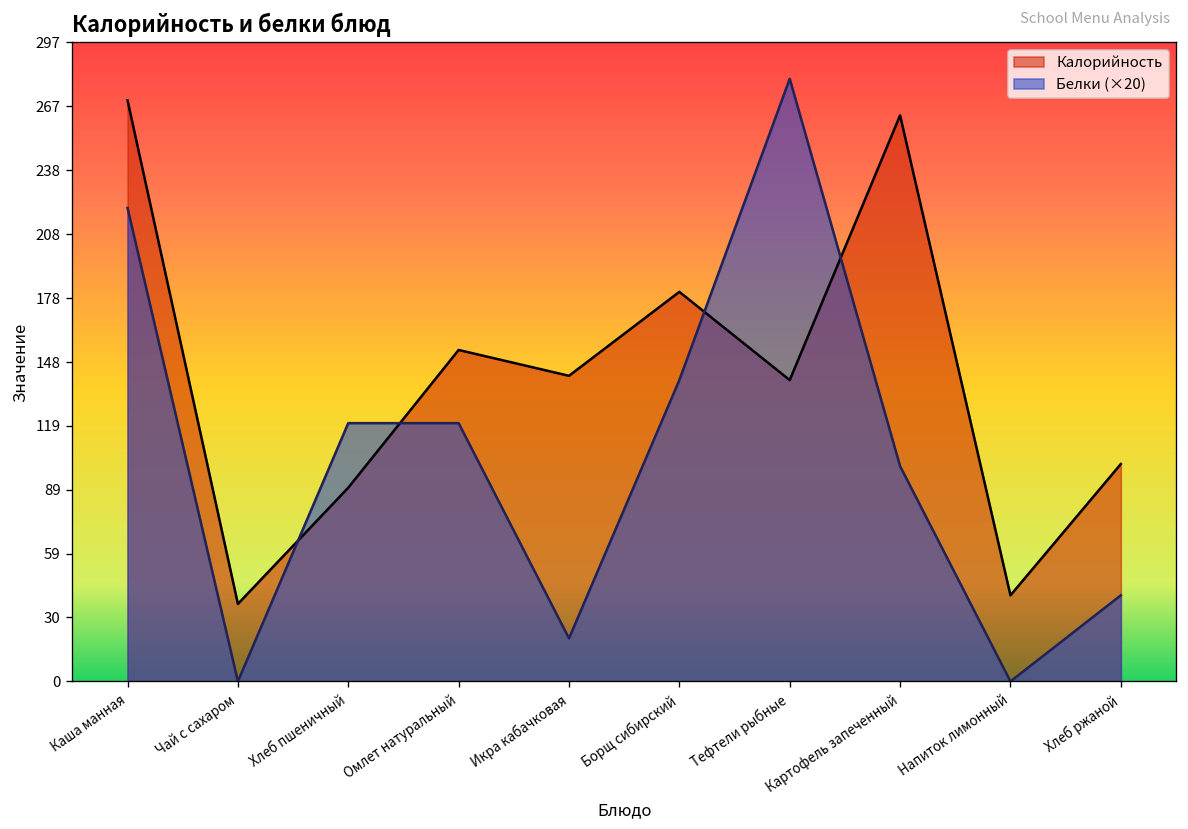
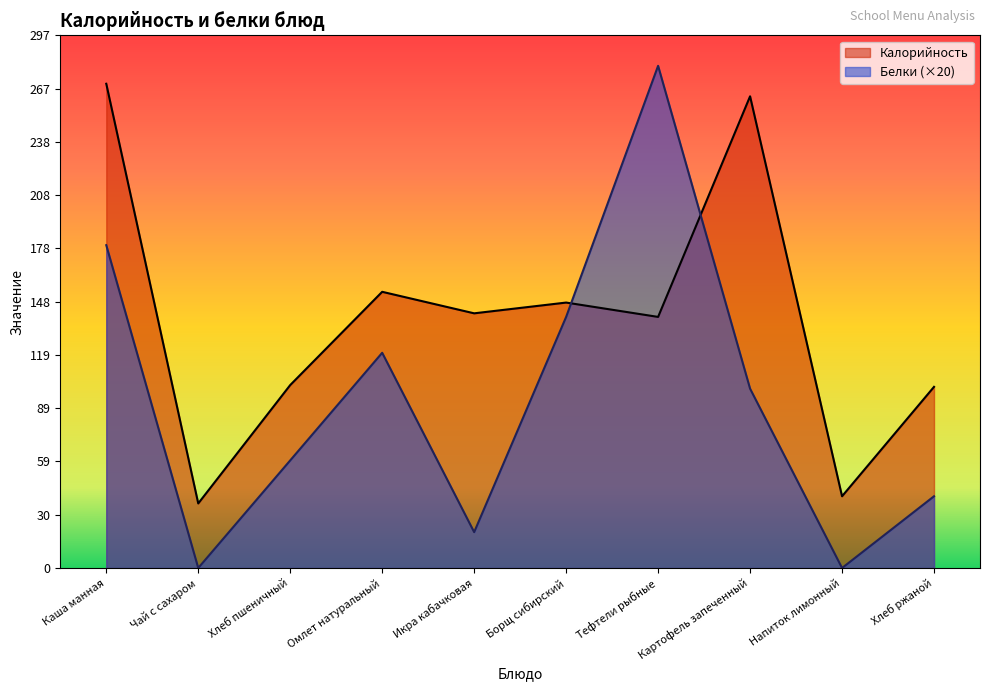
Белки (×20), Каша манная: 220 -> 180
Калорийность, Хлеб пшеничный: 90 -> 102
Белки (×20), Хлеб пшеничный: 120 -> 60
Калорийность, Борщ сибирский: 181 -> 148
